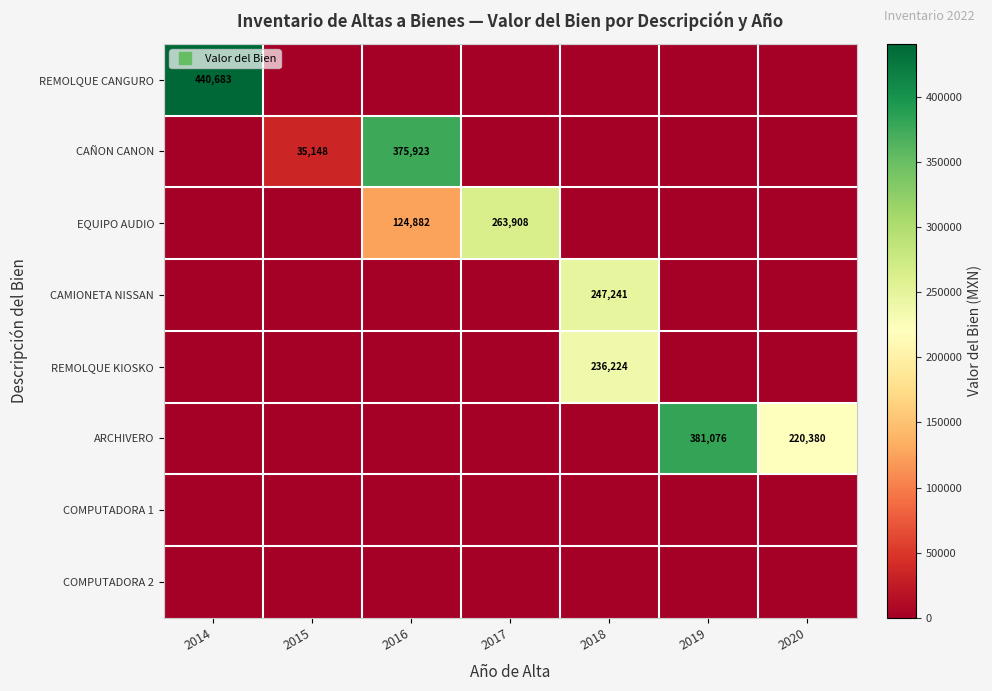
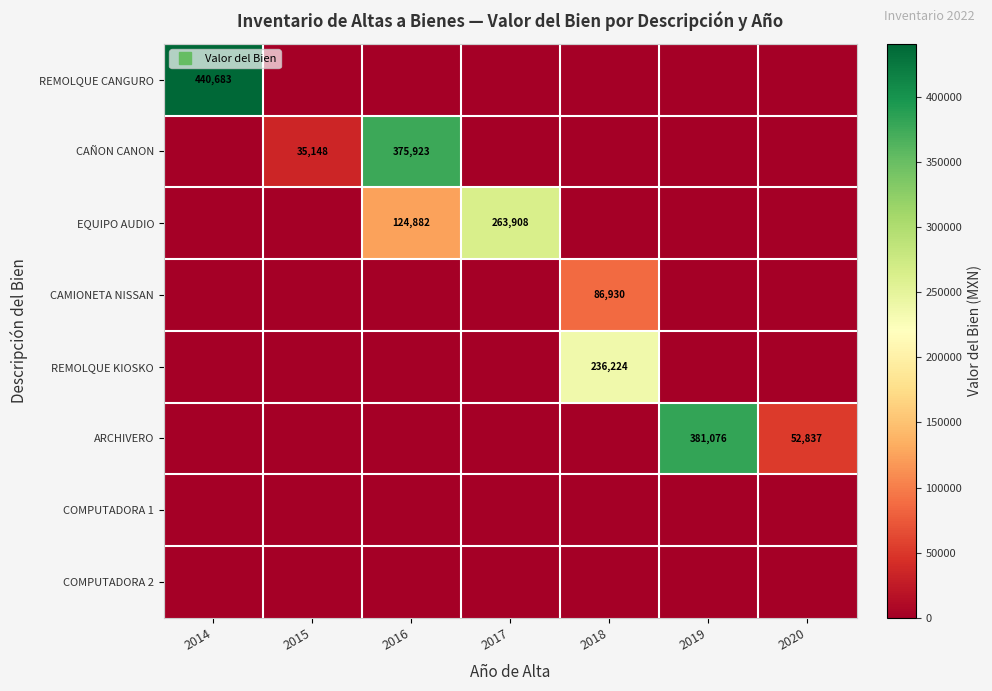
CAMIONETA NISSAN, 2018: 247,241 -> 86,930
ARCHIVERO, 2020: 220,380 -> 52,837
